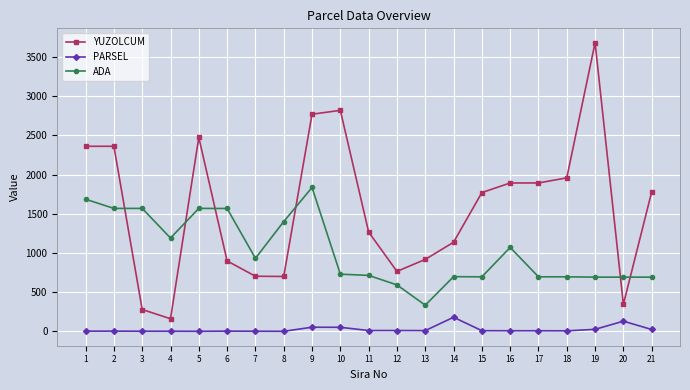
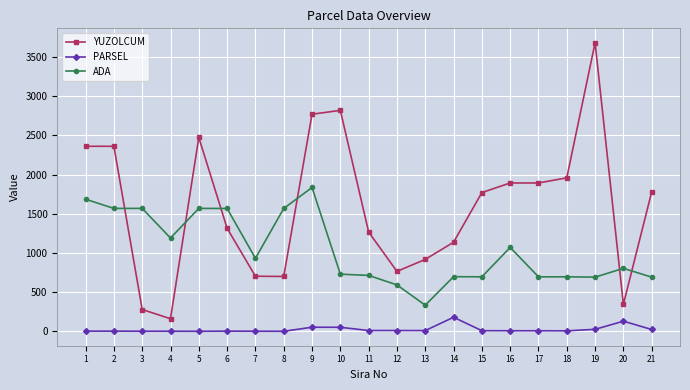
YUZOLCUM, 6: 900 -> 1300
ADA, 8: 1400 -> 1600
ADA, 20: 700 -> 800
